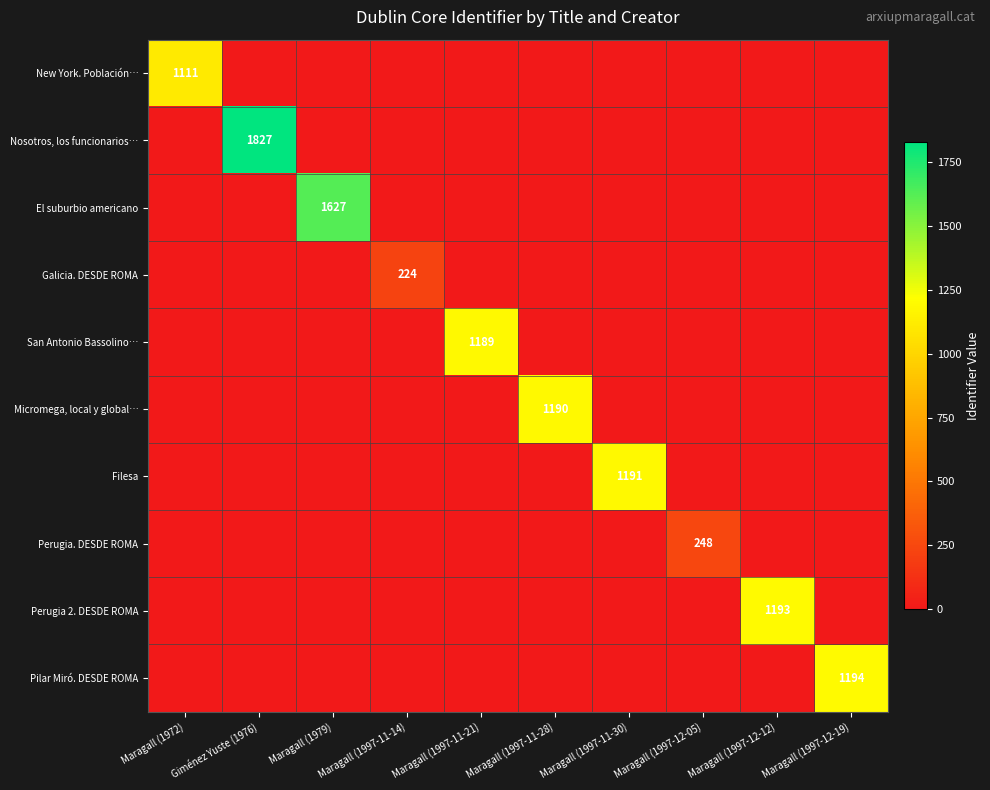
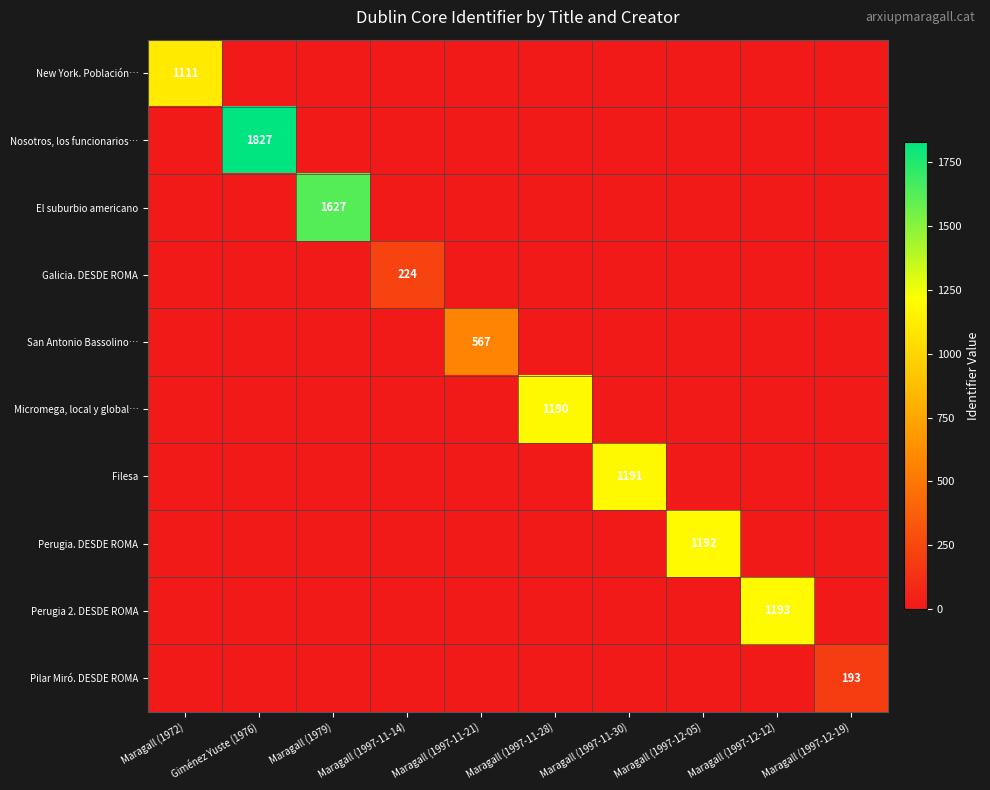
San Antonio Bassolino…, Maragall (1997-11-21): 1189 -> 567
Perugia. DESDE ROMA, Maragall (1997-12-05): 248 -> 1192
Pilar Miró. DESDE ROMA, Maragall (1997-12-19): 1194 -> 193
